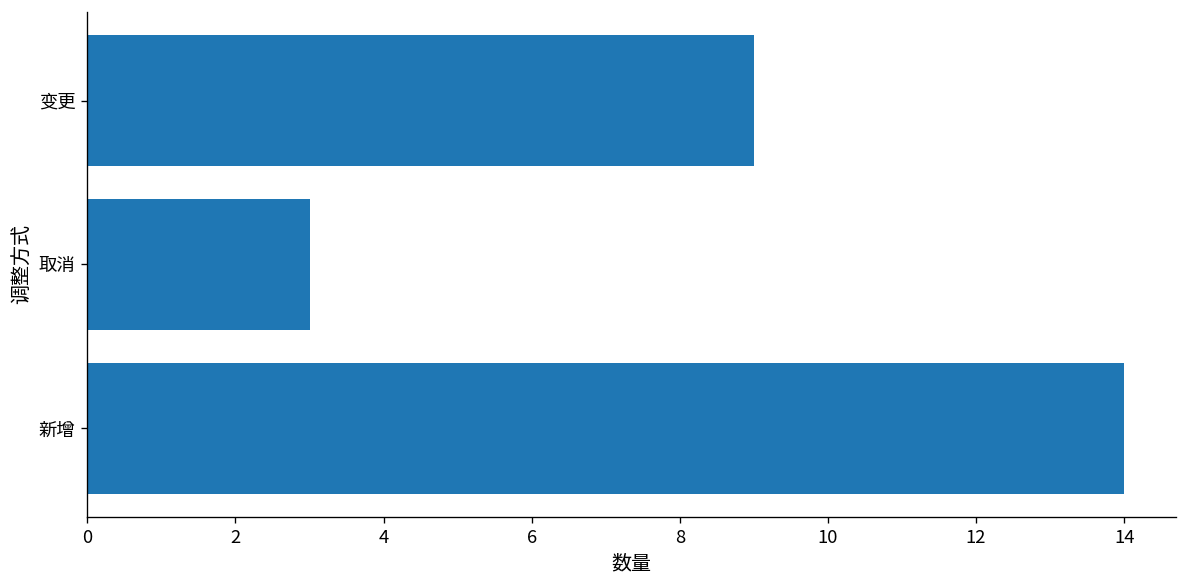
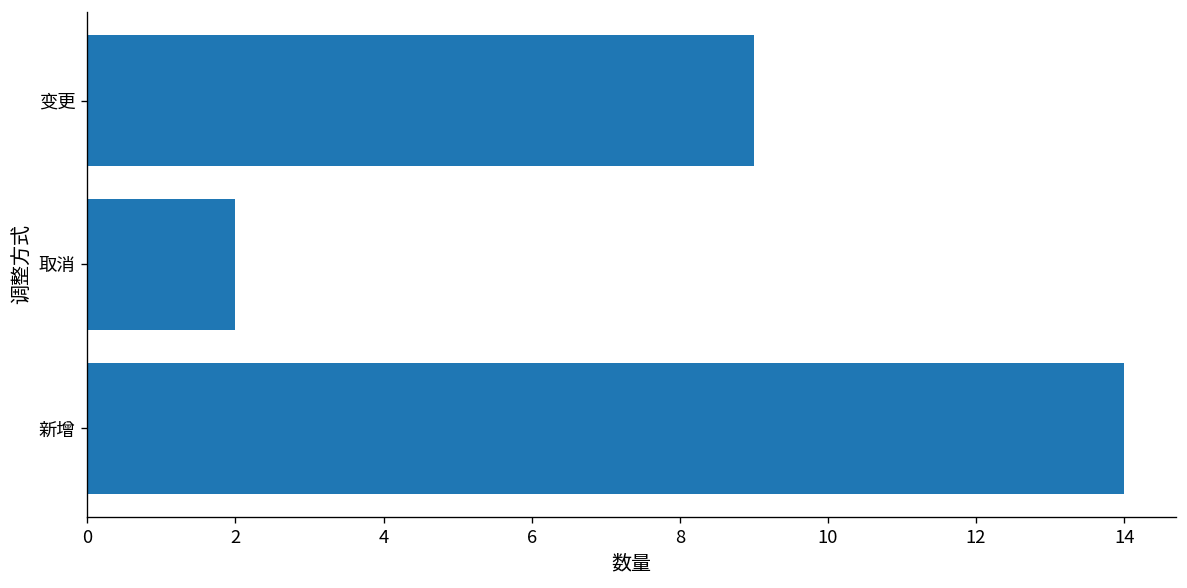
取消: 3 -> 2
